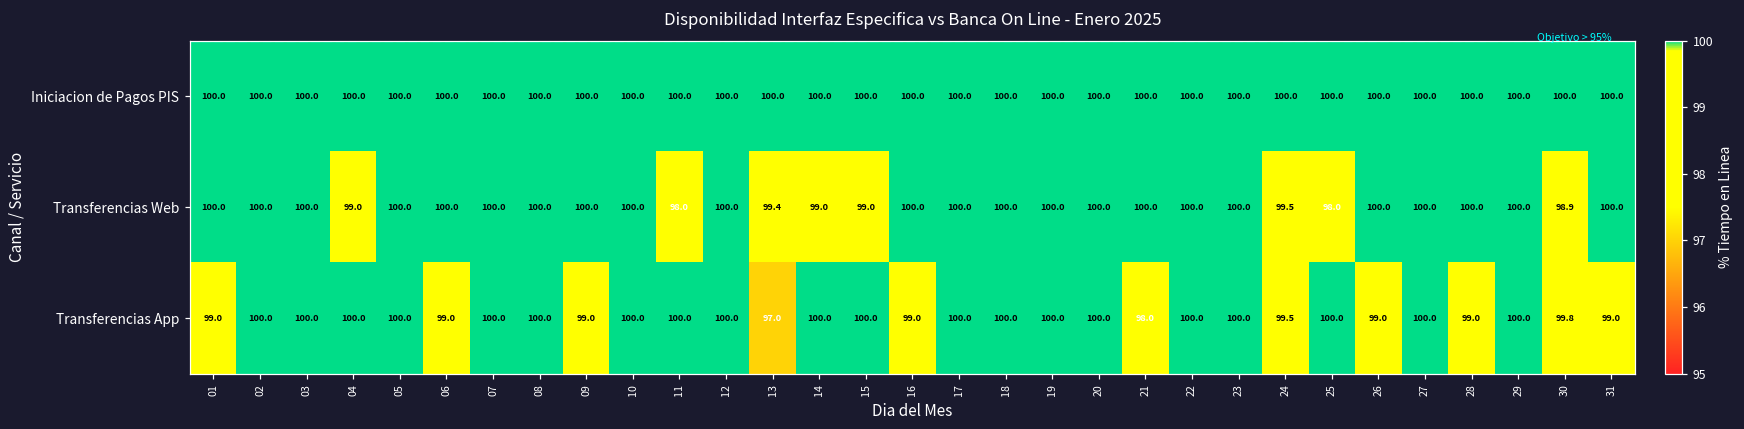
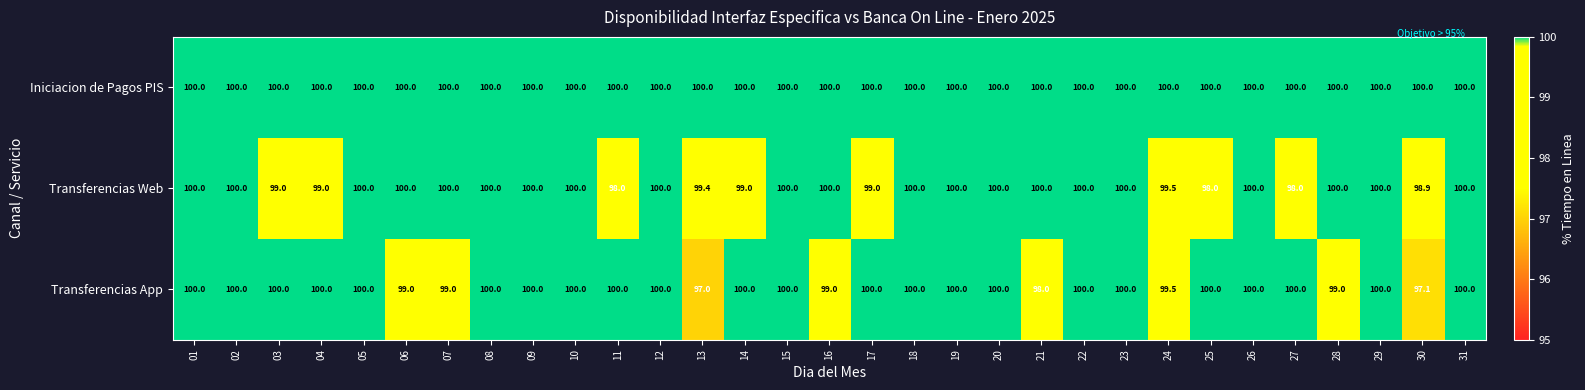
Transferencias Web, 03: 100.0 -> 99.0
Transferencias Web, 15: 99.0 -> 100.0
Transferencias Web, 17: 100.0 -> 99.0
Transferencias Web, 27: 100.0 -> 98.0
Transferencias App, 01: 99.0 -> 100.0
Transferencias App, 07: 100.0 -> 99.0
Transferencias App, 09: 99.0 -> 100.0
Transferencias App, 26: 99.0 -> 100.0
Transferencias App, 30: 99.8 -> 97.1
Transferencias App, 31: 99.0 -> 100.0
